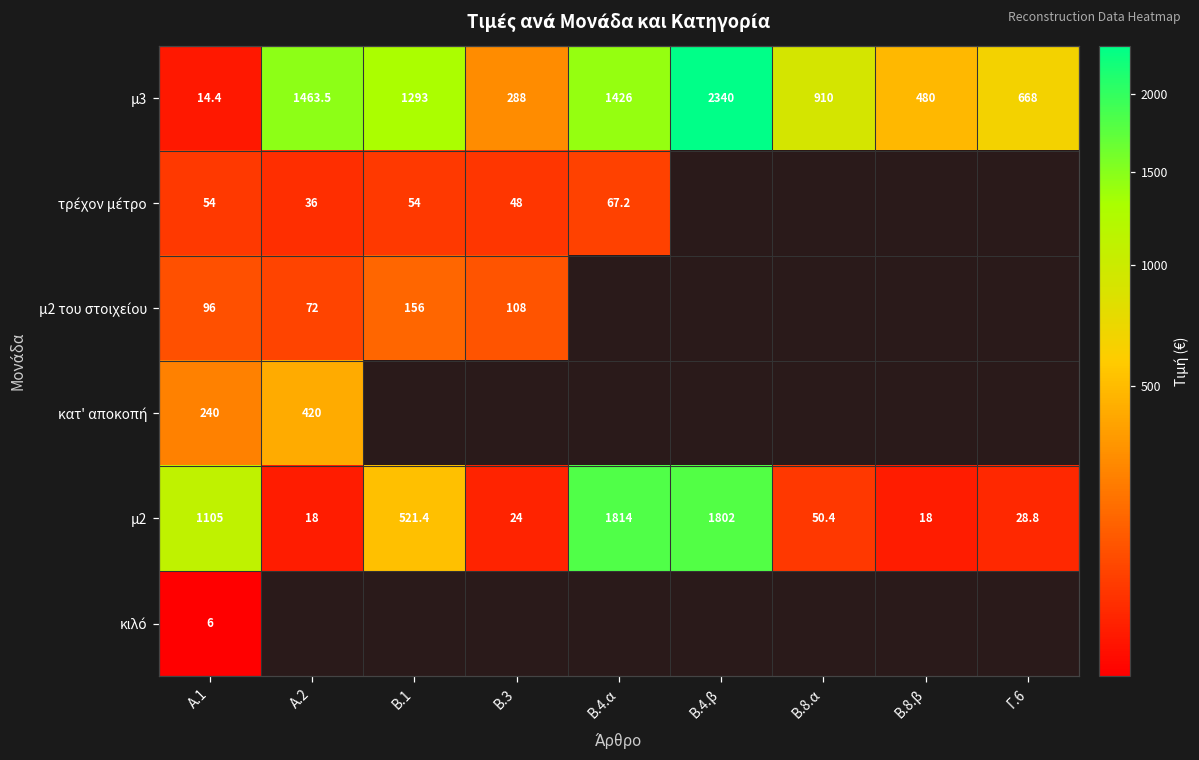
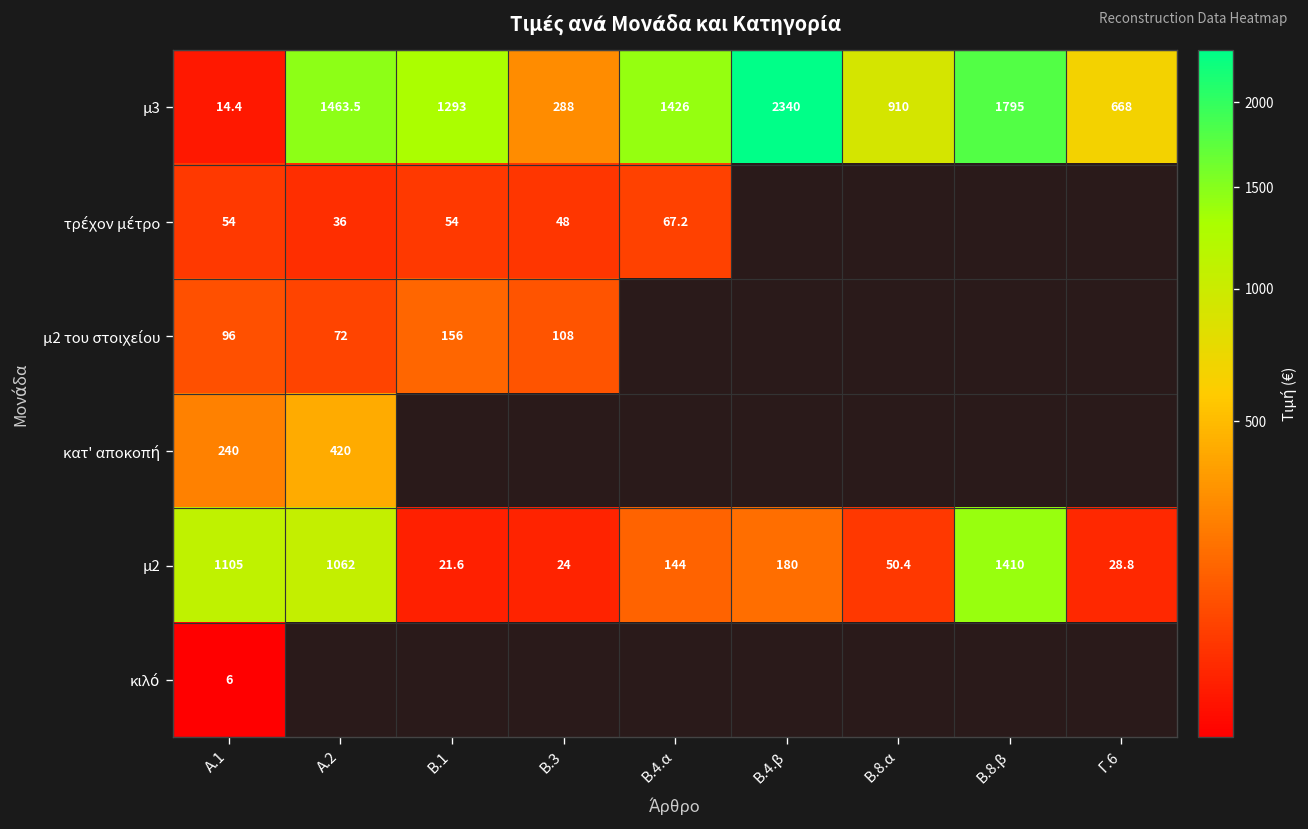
μ3, Β.8.β: 480 -> 1795
μ2, Α.2: 18 -> 1062
μ2, Β.1: 521.4 -> 21.6
μ2, Β.4.α: 1814 -> 144
μ2, Β.4.β: 1802 -> 180
μ2, Β.8.β: 18 -> 1410
